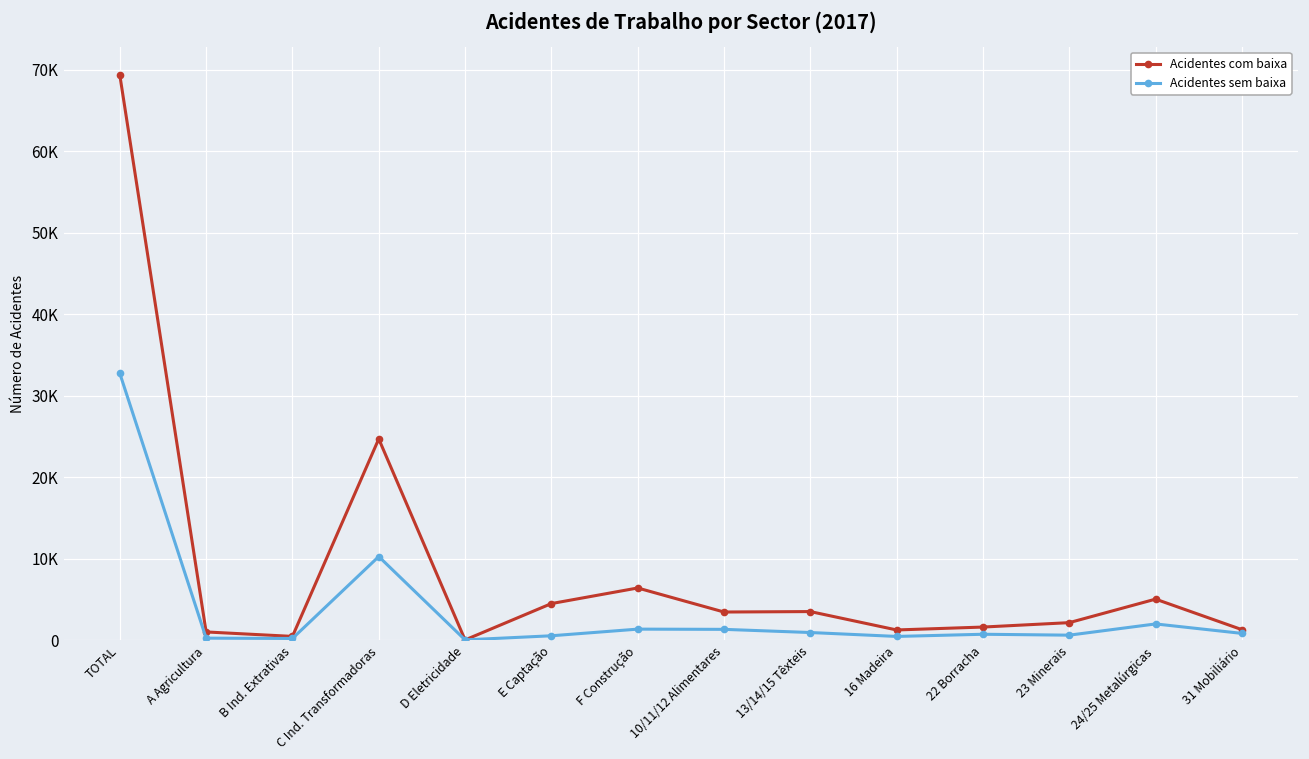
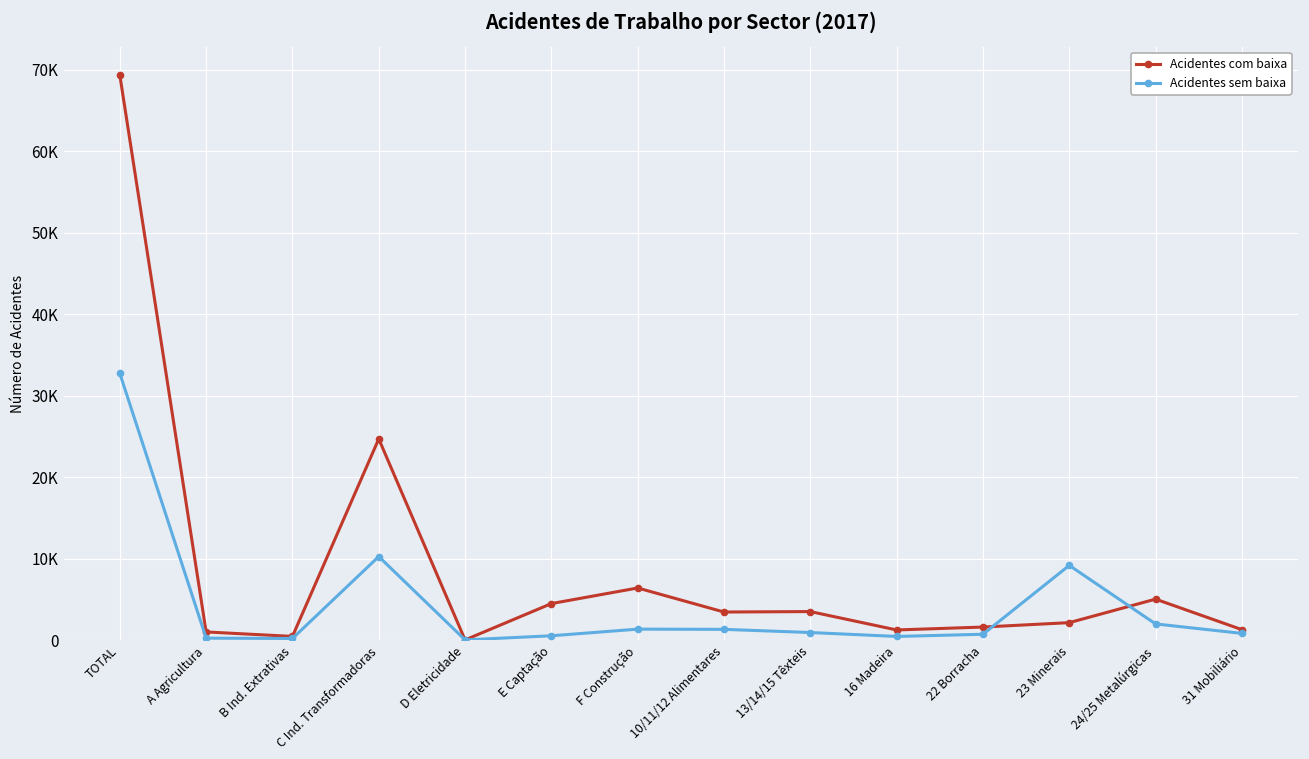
Acidentes sem baixa, 23 Minerais: 1000 -> 9000
